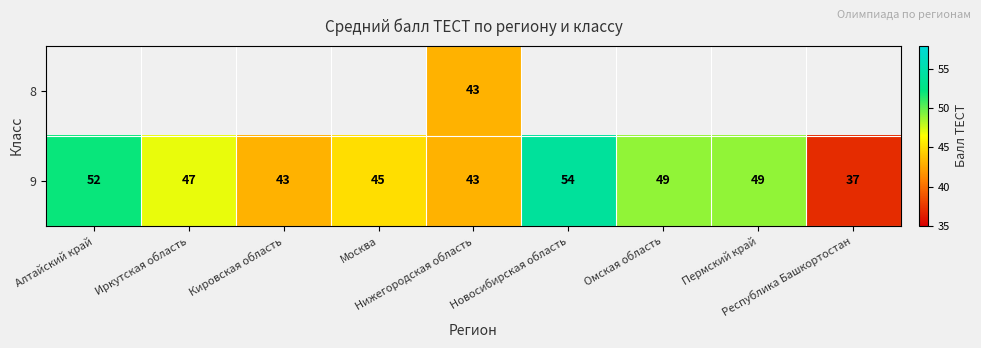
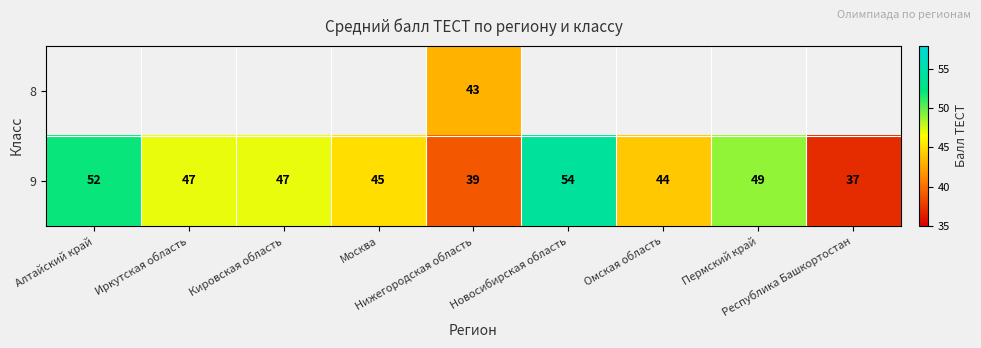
9, Кировская область: 43 -> 47
9, Нижегородская область: 43 -> 39
9, Омская область: 49 -> 44
